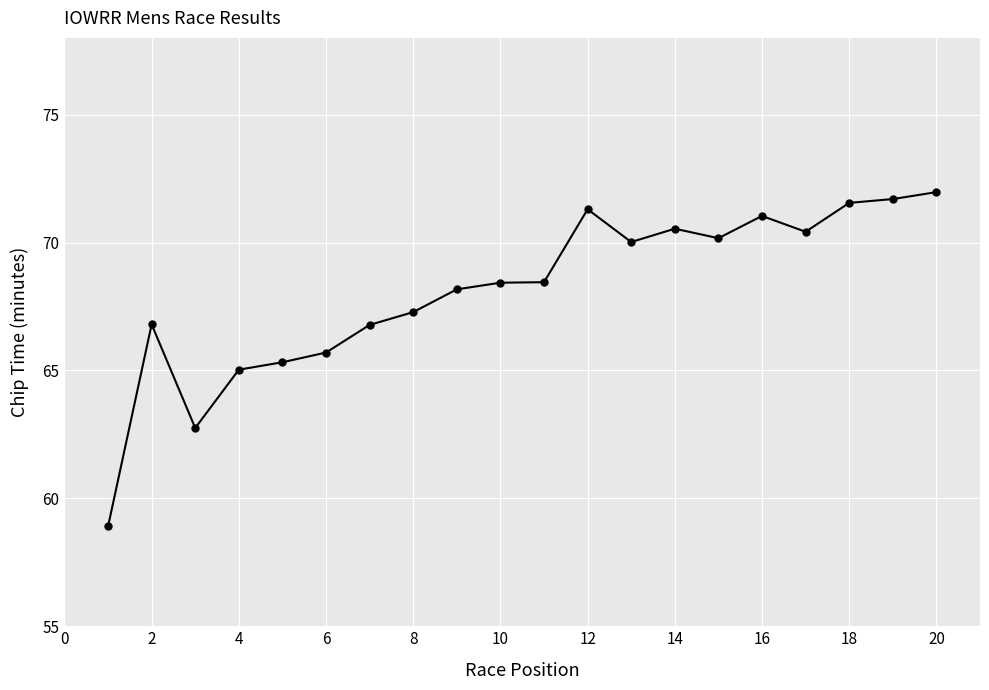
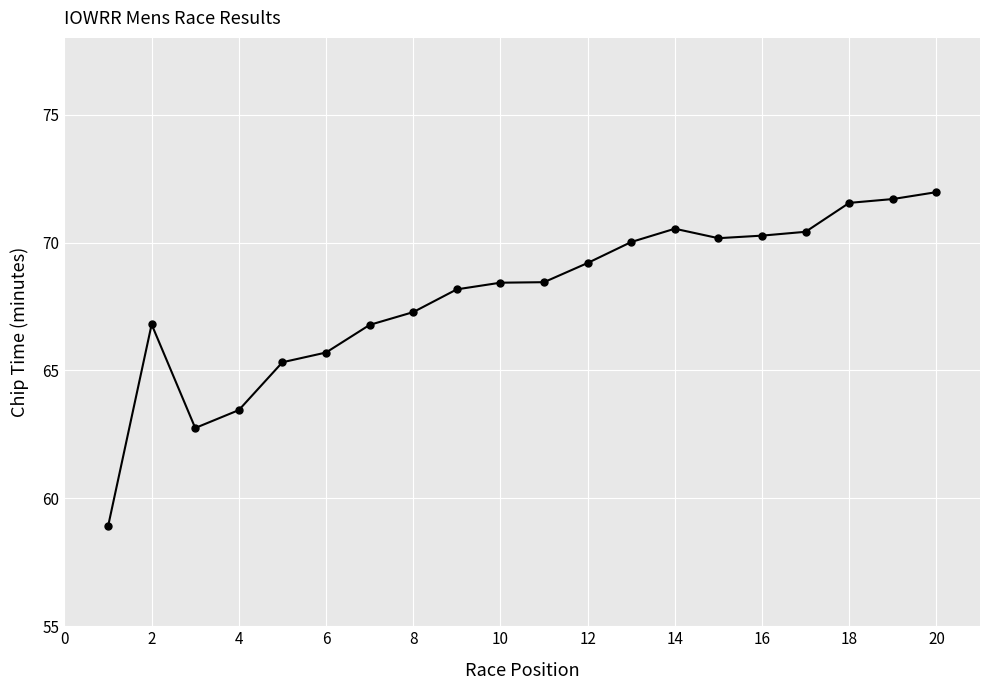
4: 65.0 -> 63.5
12: 71.3 -> 69.2
16: 71.0 -> 70.3
